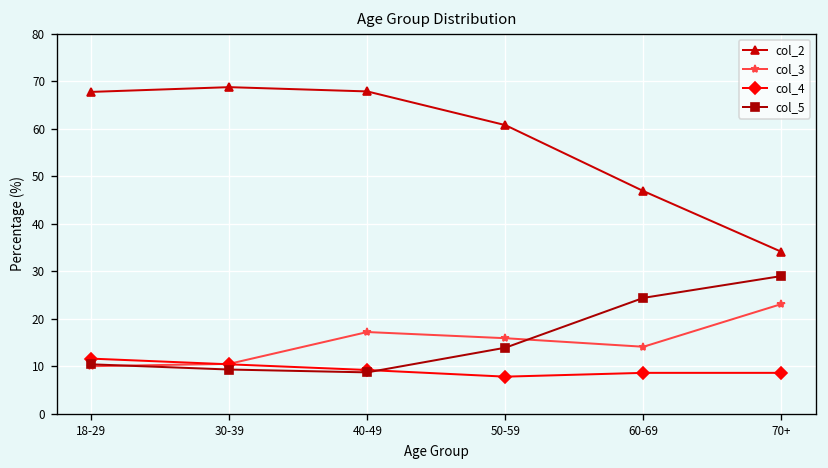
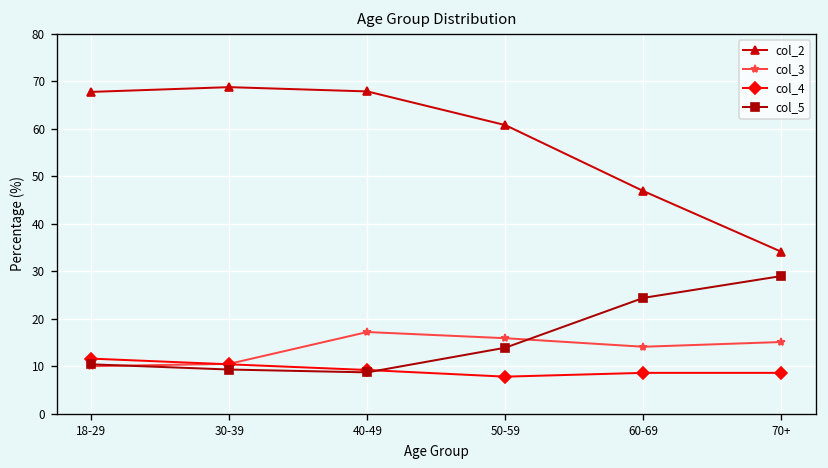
col_3, 70+: 23 -> 15
